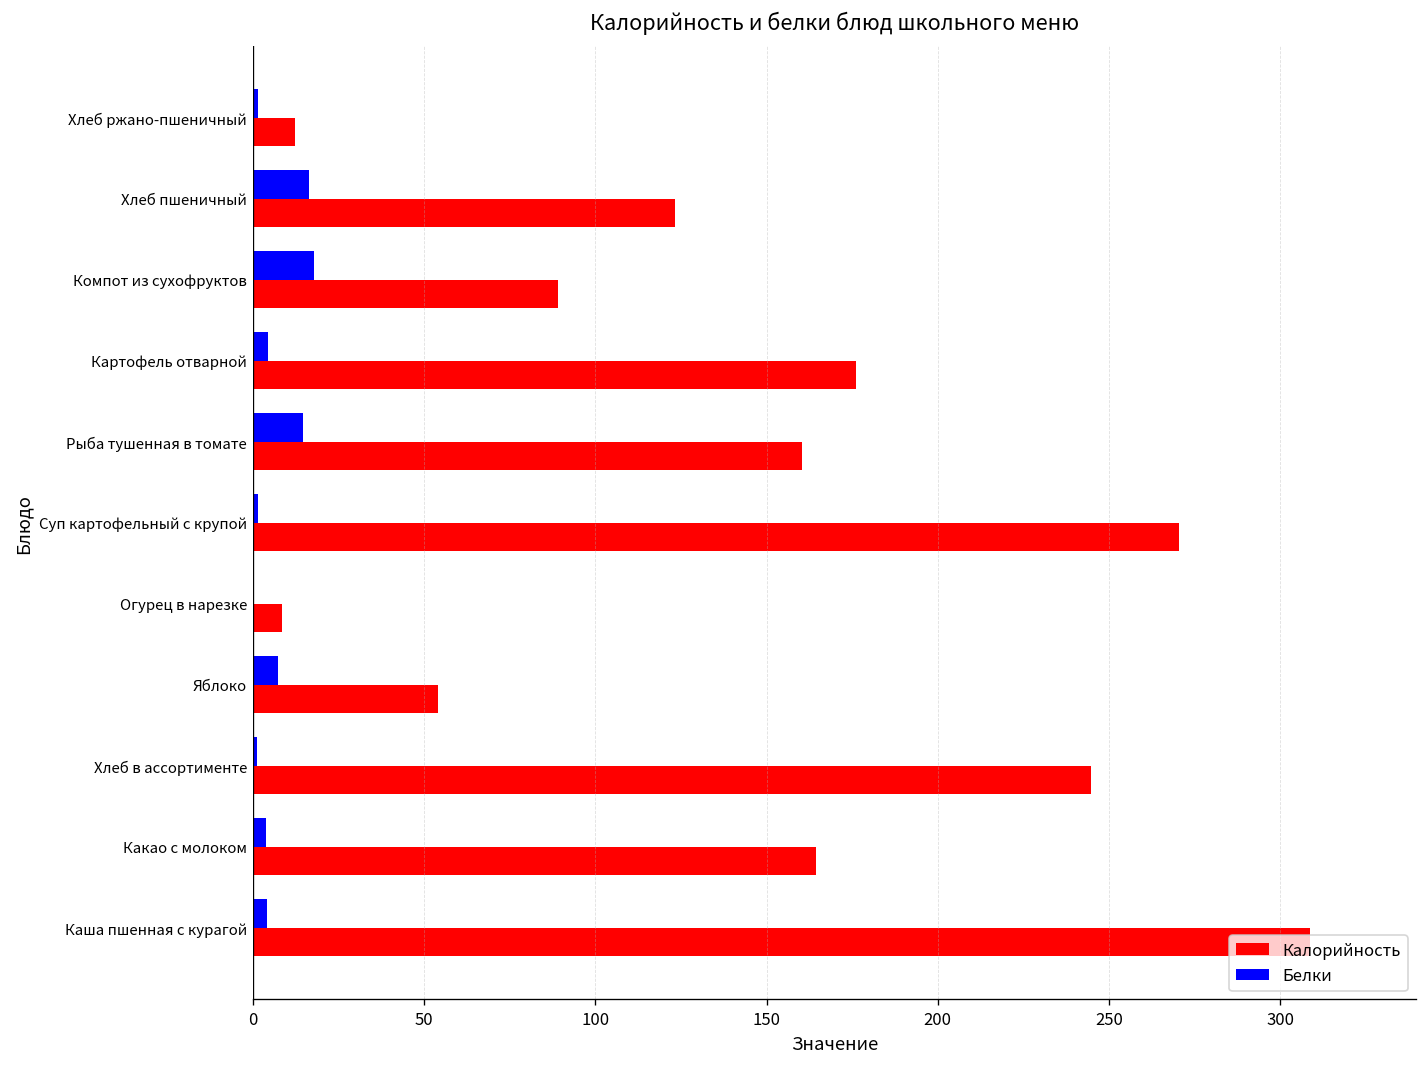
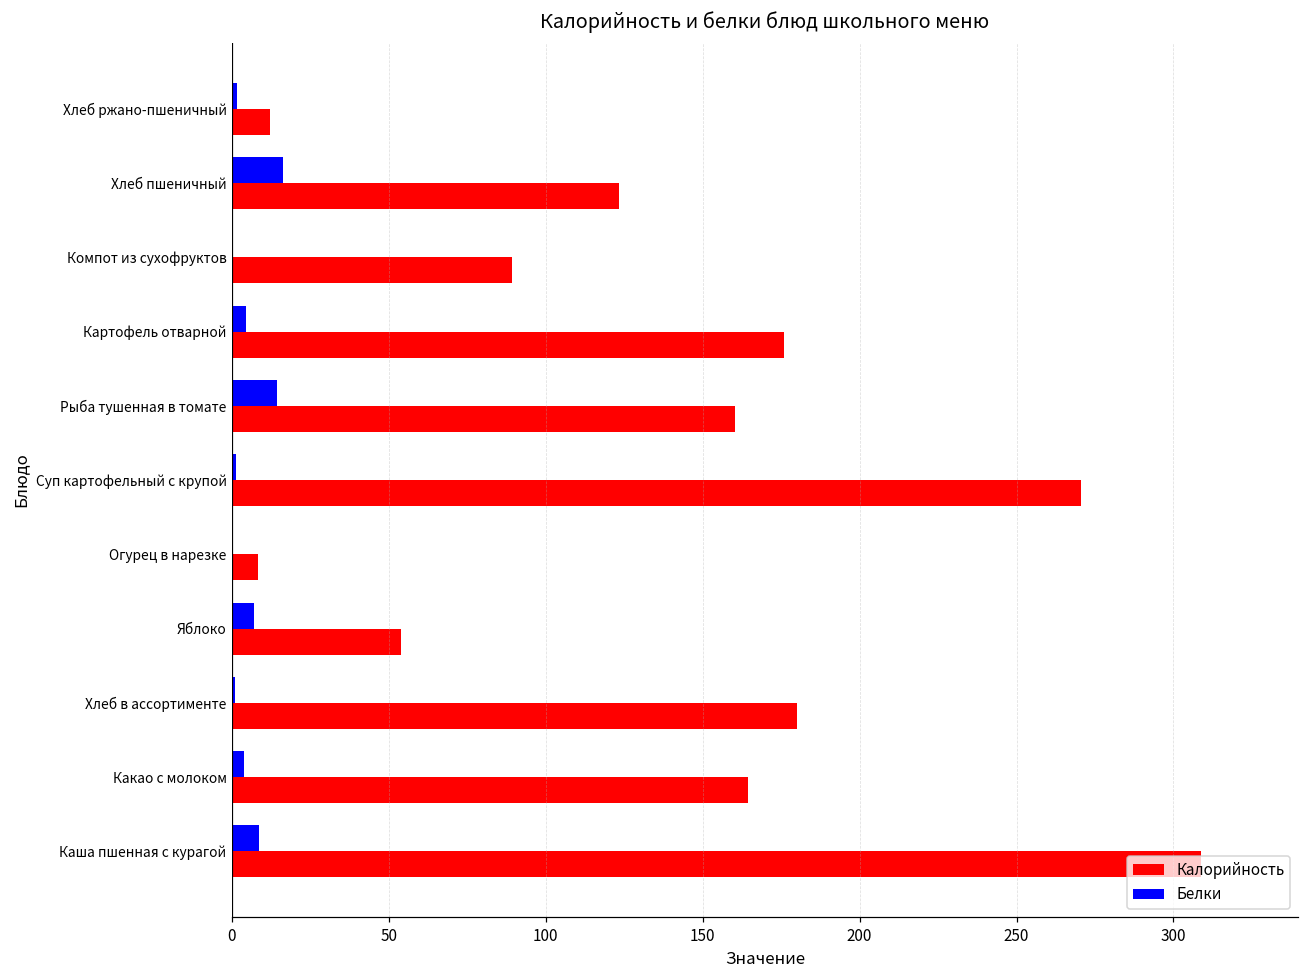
Белки, Компот из сухофруктов: 18 -> 1
Калорийность, Хлеб в ассортименте: 245 -> 180
Белки, Каша пшенная с курагой: 4 -> 9
